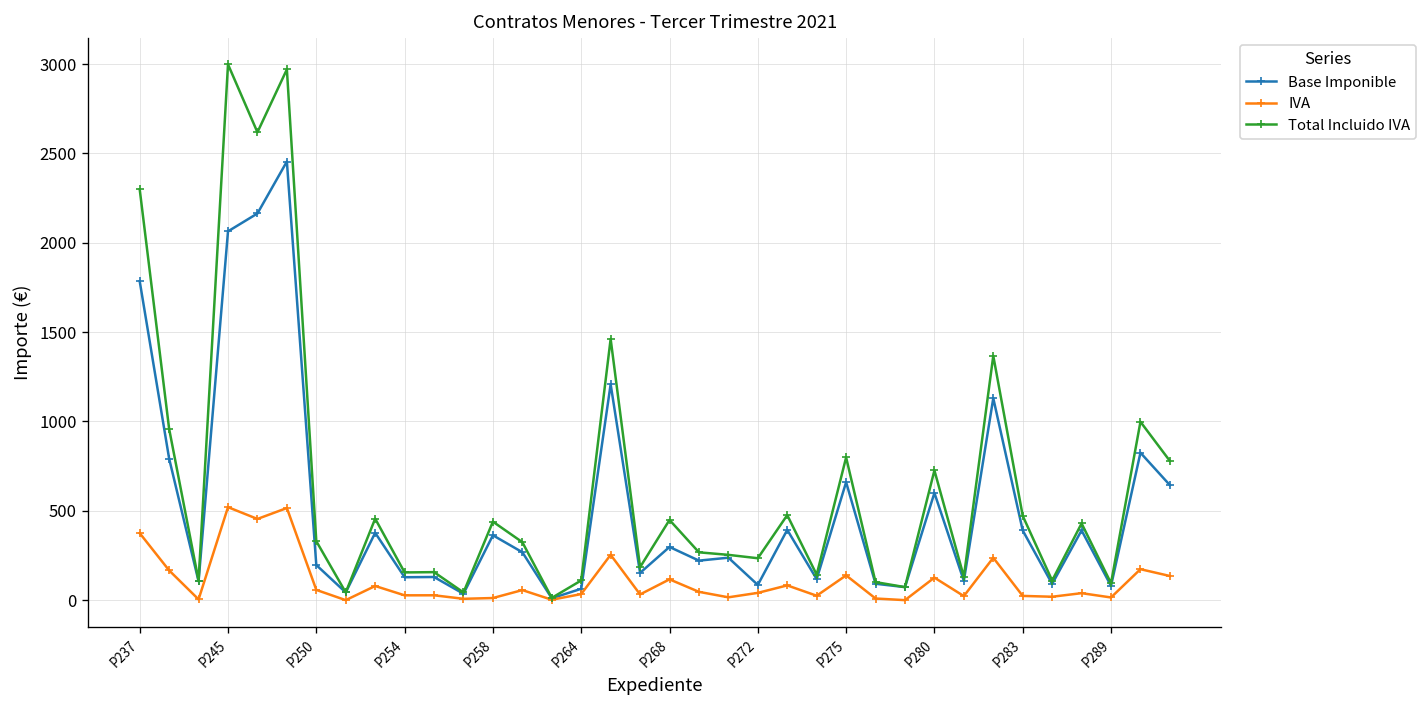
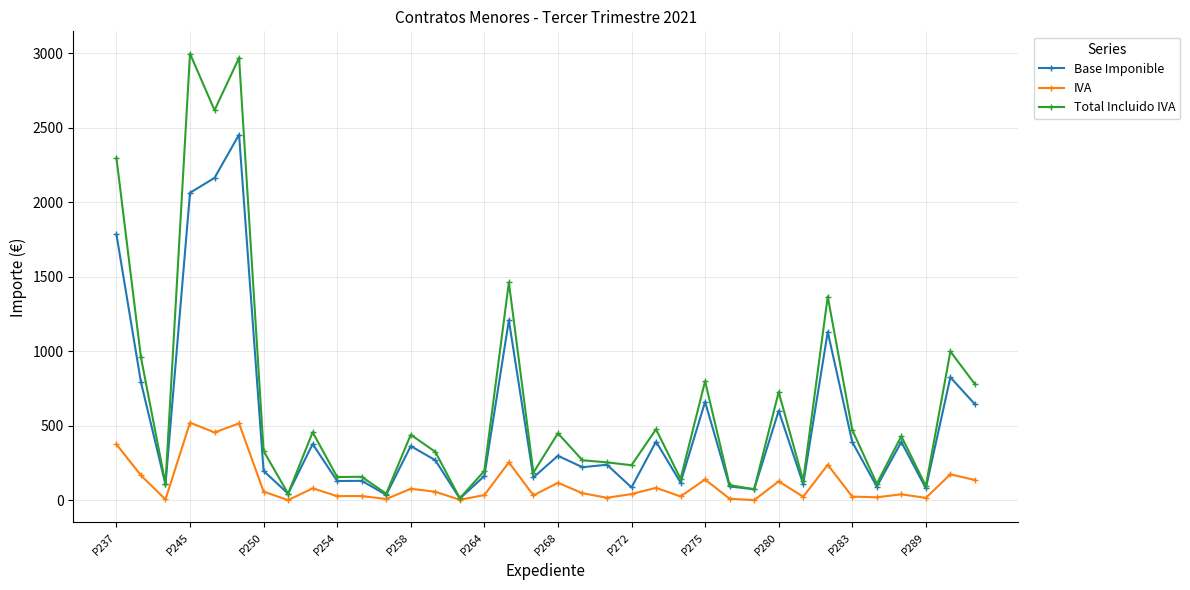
IVA, P258: 10 -> 80
Base Imponible, P264: 60 -> 160
Total Incluido IVA, P264: 110 -> 200
